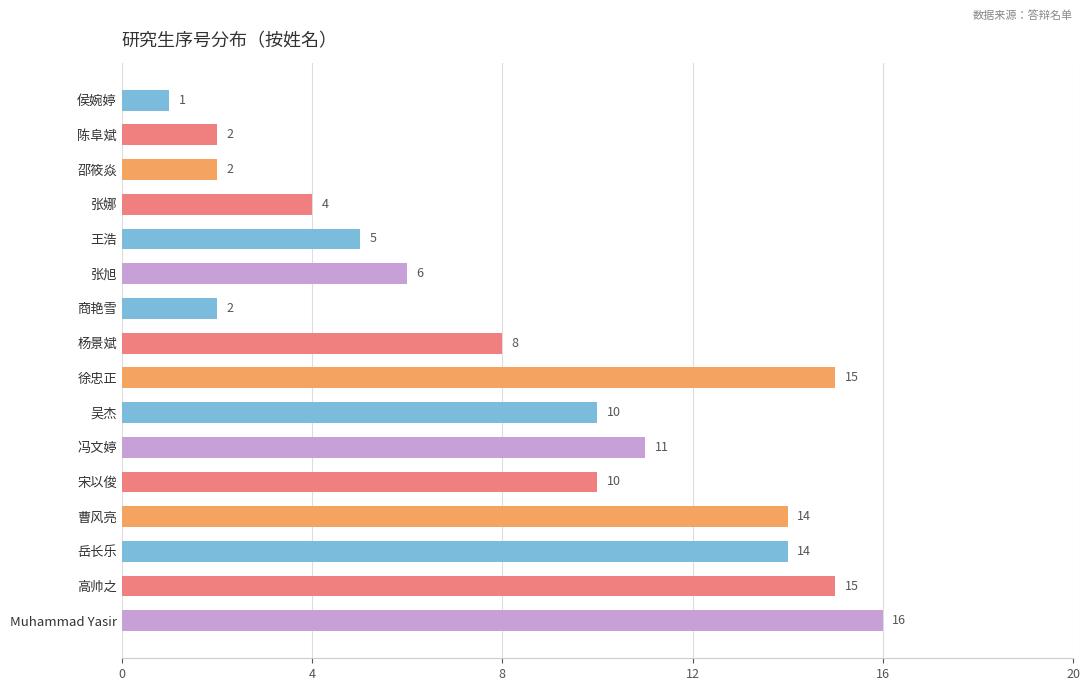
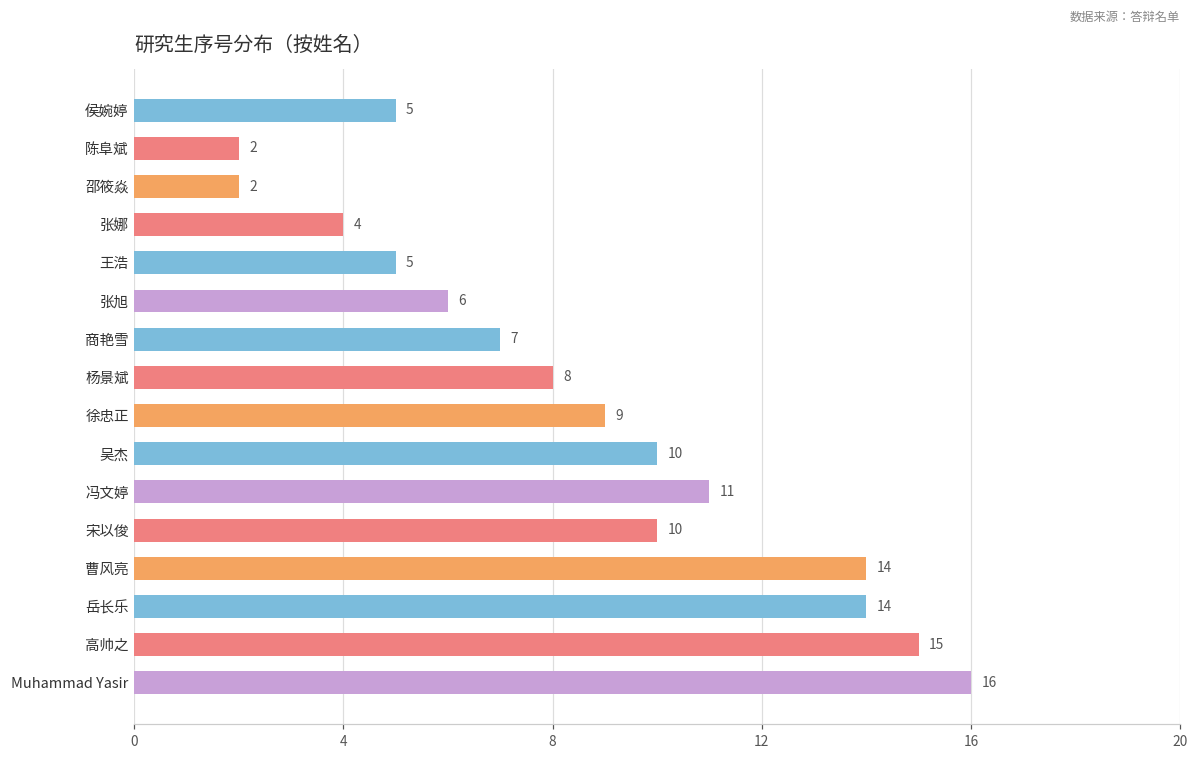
侯婉婷: 1 -> 5
商艳雪: 2 -> 7
徐忠正: 15 -> 9
